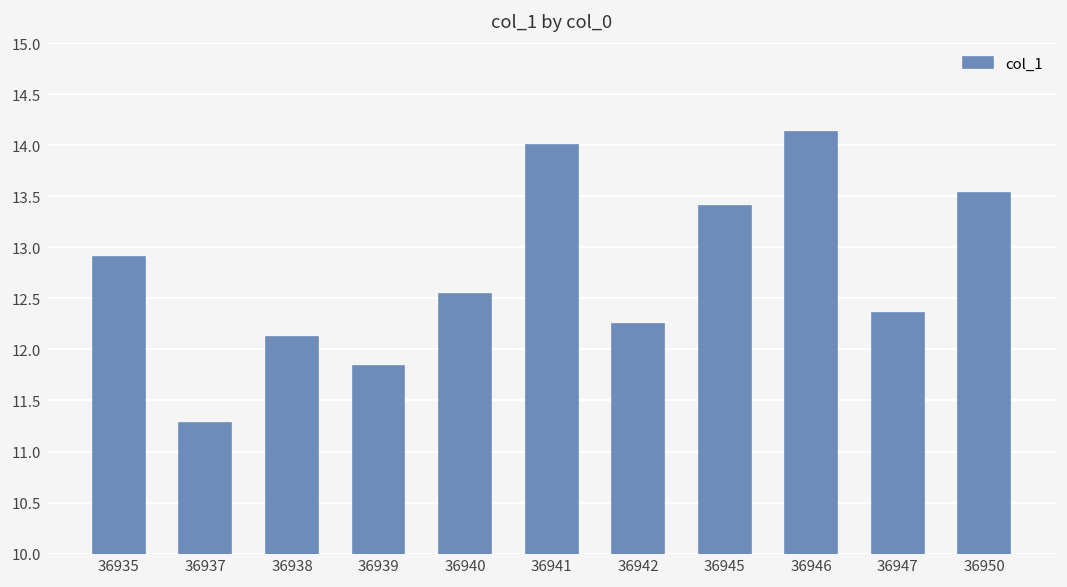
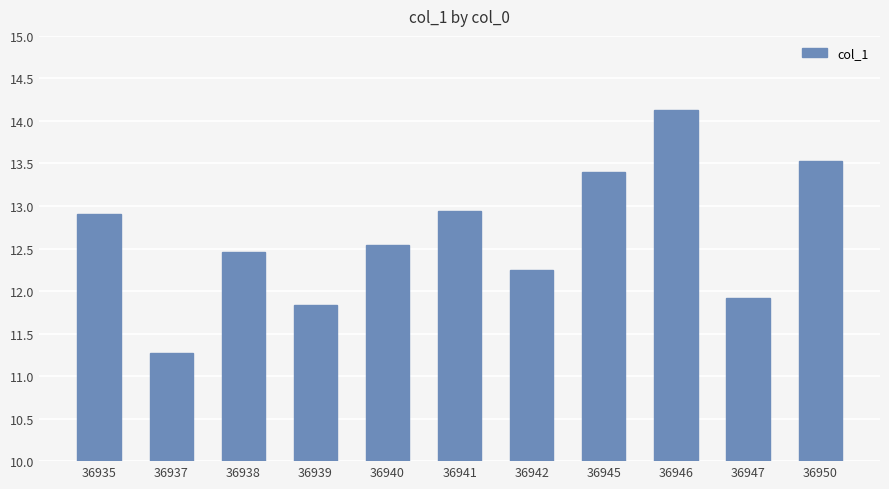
36938: 12.1 -> 12.5
36941: 14.0 -> 12.9
36947: 12.4 -> 11.9
